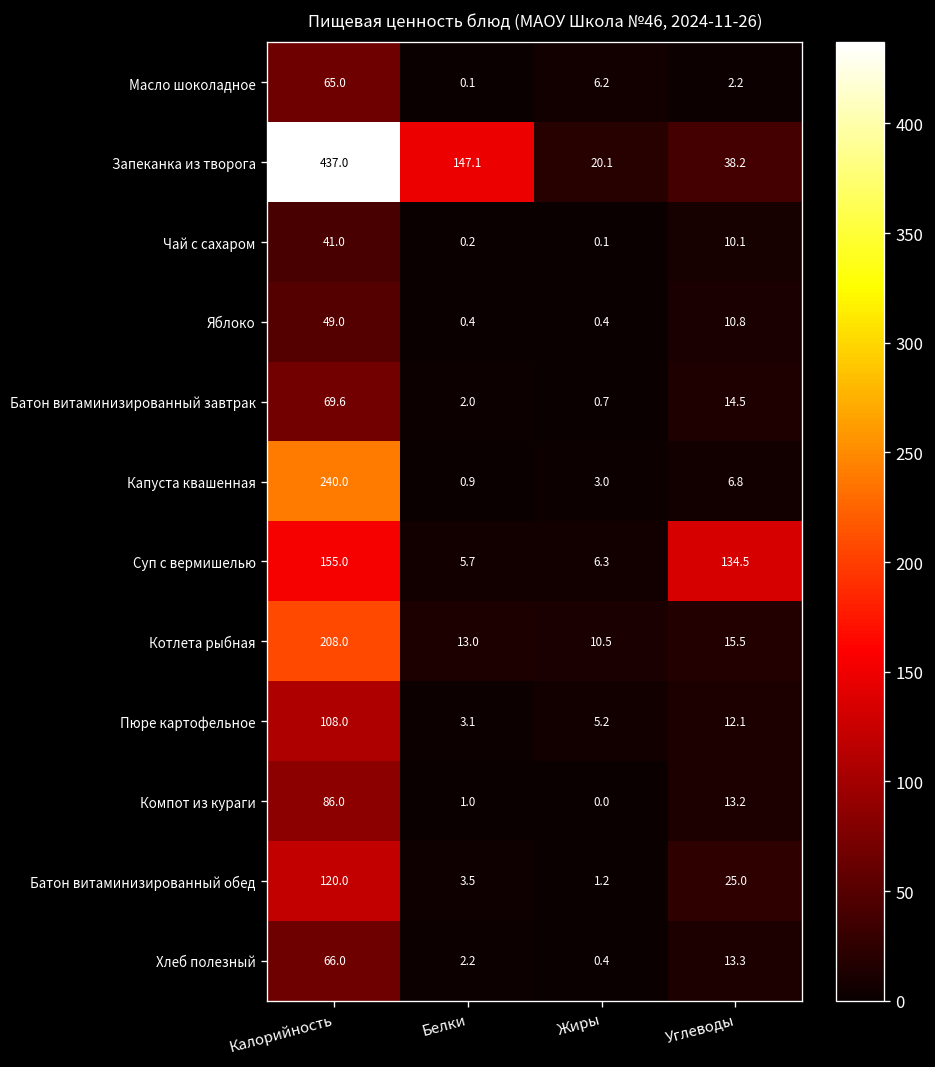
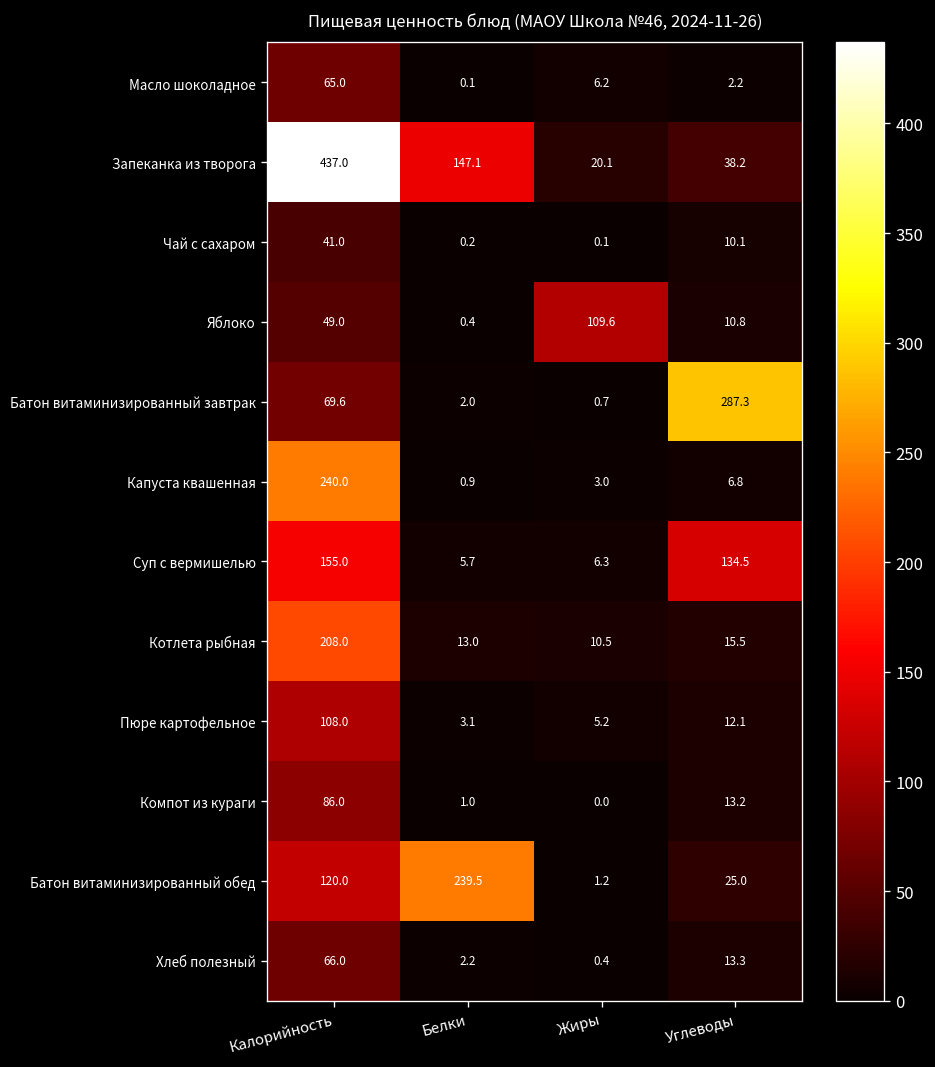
Яблоко, Жиры: 0.4 -> 109.6
Батон витаминизированный завтрак, Углеводы: 14.5 -> 287.3
Батон витаминизированный обед, Белки: 3.5 -> 239.5
